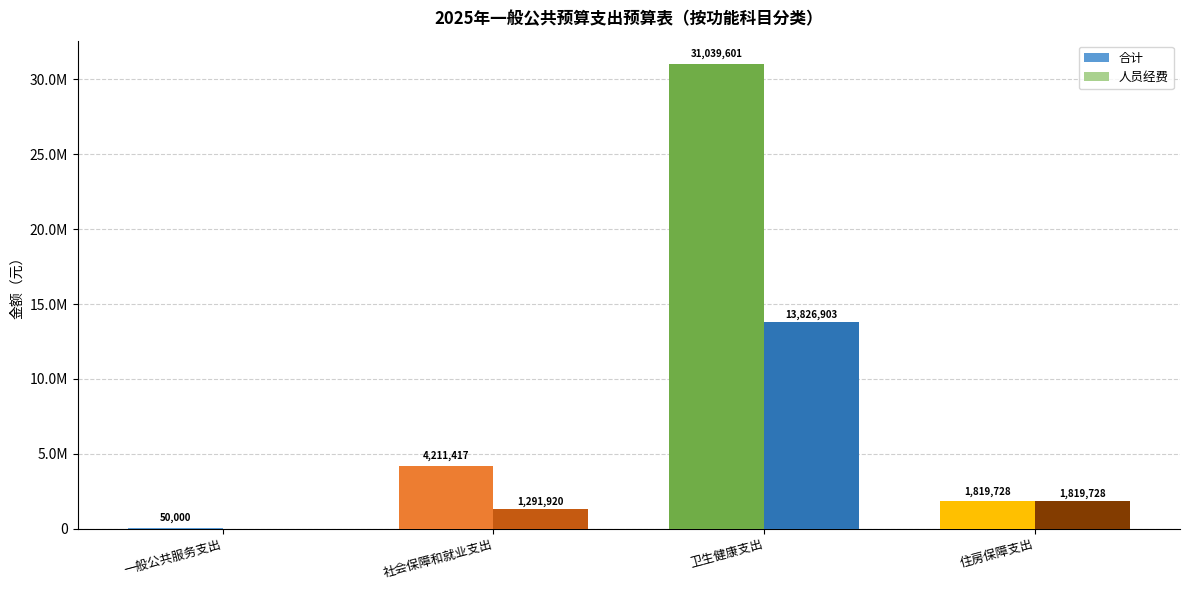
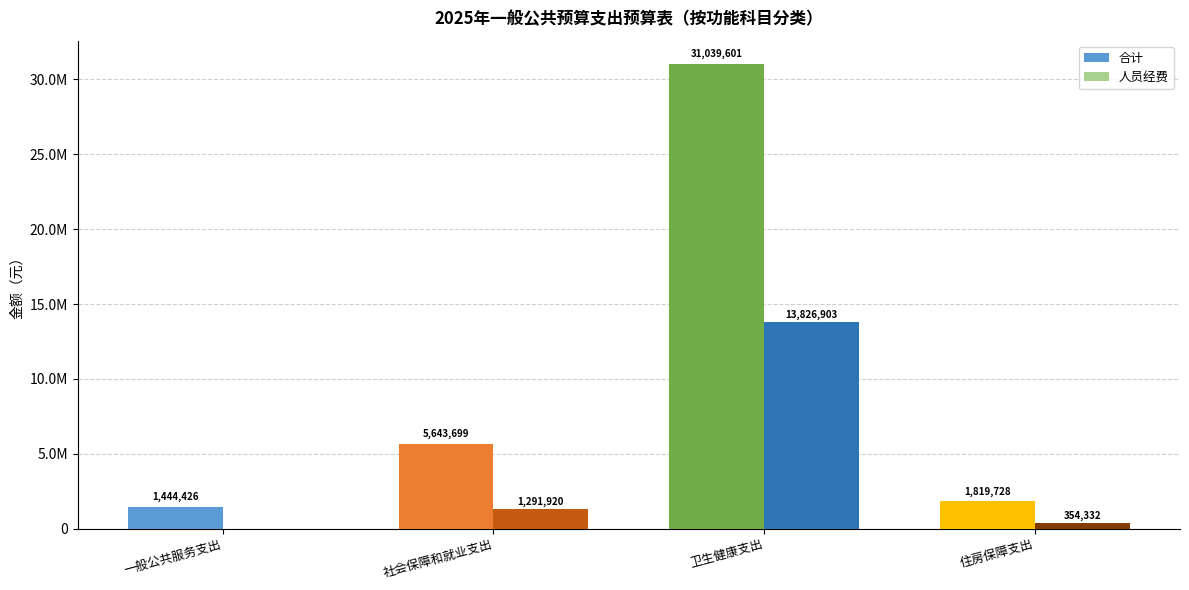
合计, 一般公共服务支出: 50,000 -> 1,444,426
合计, 社会保障和就业支出: 4,211,417 -> 5,643,699
人员经费, 住房保障支出: 1,819,728 -> 354,332
